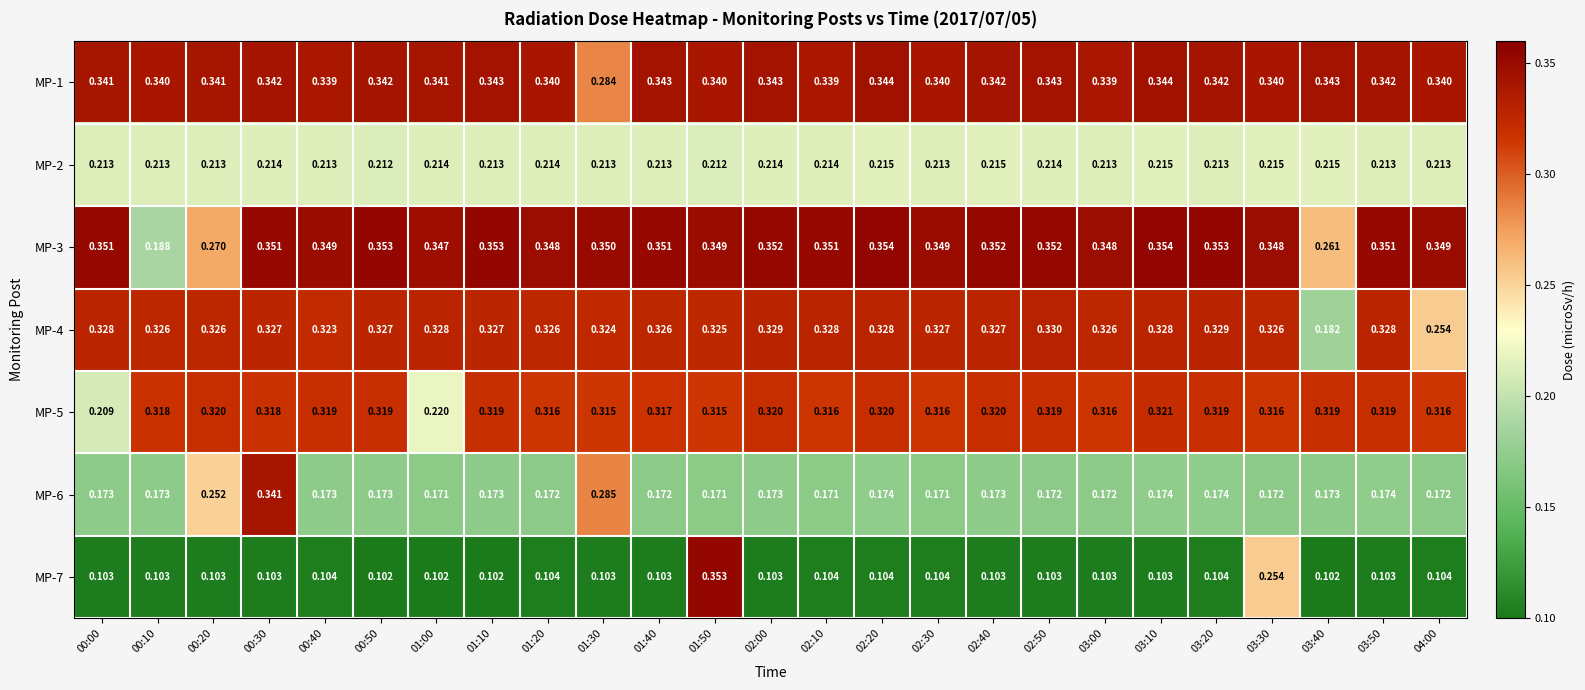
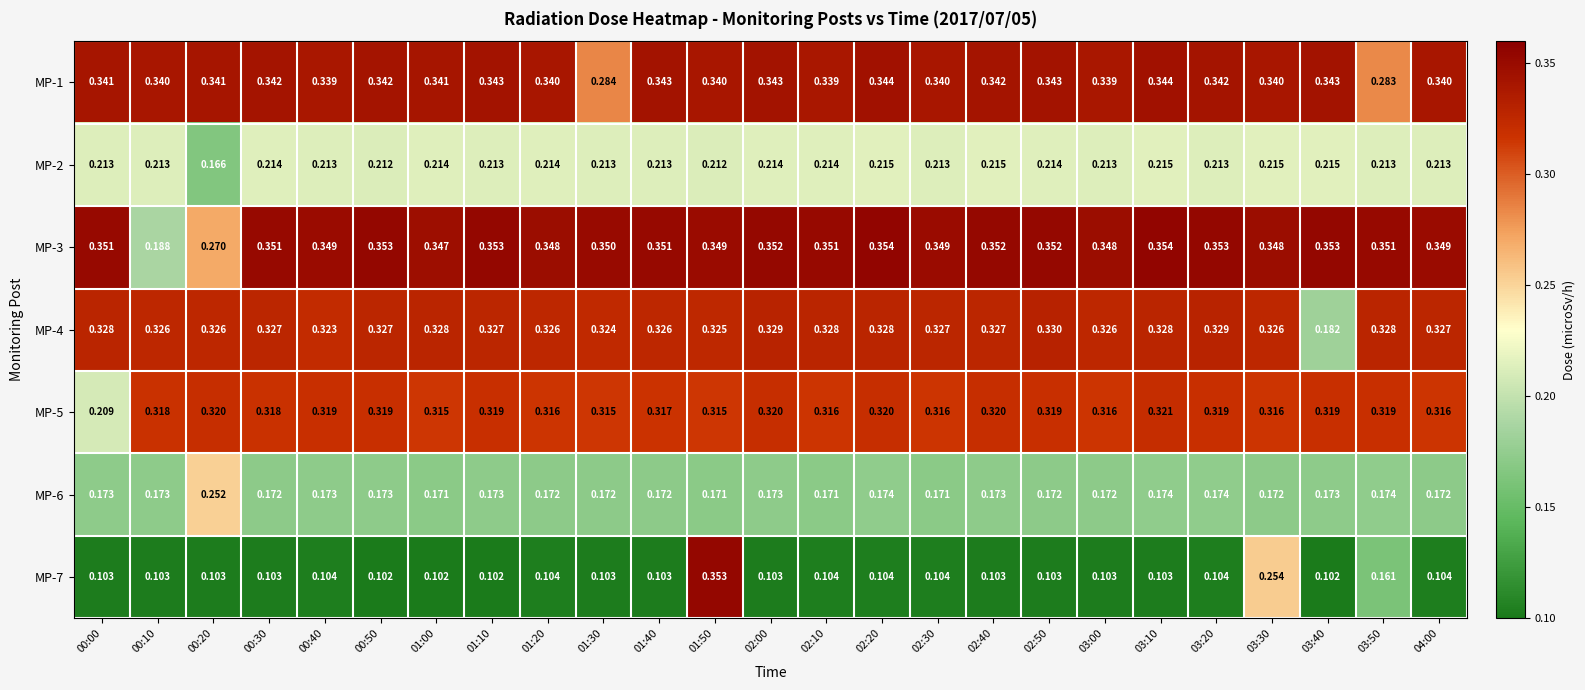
MP-1, 03:50: 0.342 -> 0.283
MP-2, 00:20: 0.213 -> 0.166
MP-3, 03:40: 0.261 -> 0.353
MP-4, 04:00: 0.254 -> 0.327
MP-5, 01:00: 0.220 -> 0.315
MP-6, 00:30: 0.341 -> 0.172
MP-6, 01:30: 0.285 -> 0.172
MP-7, 03:50: 0.103 -> 0.161
